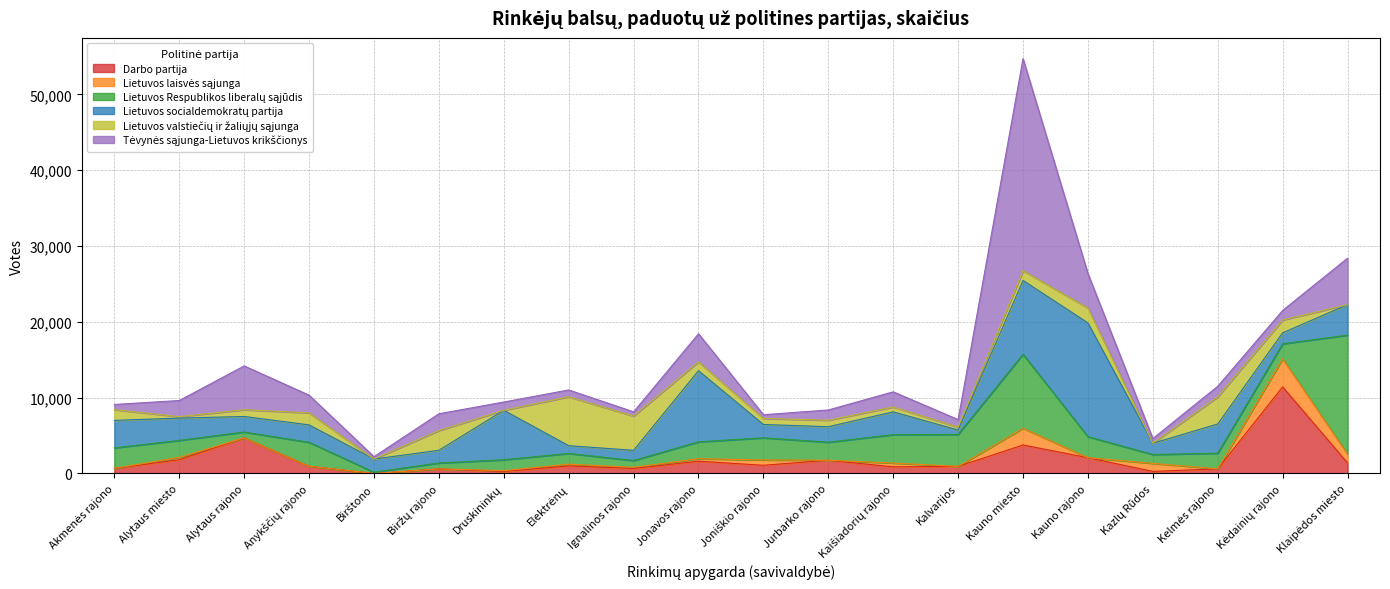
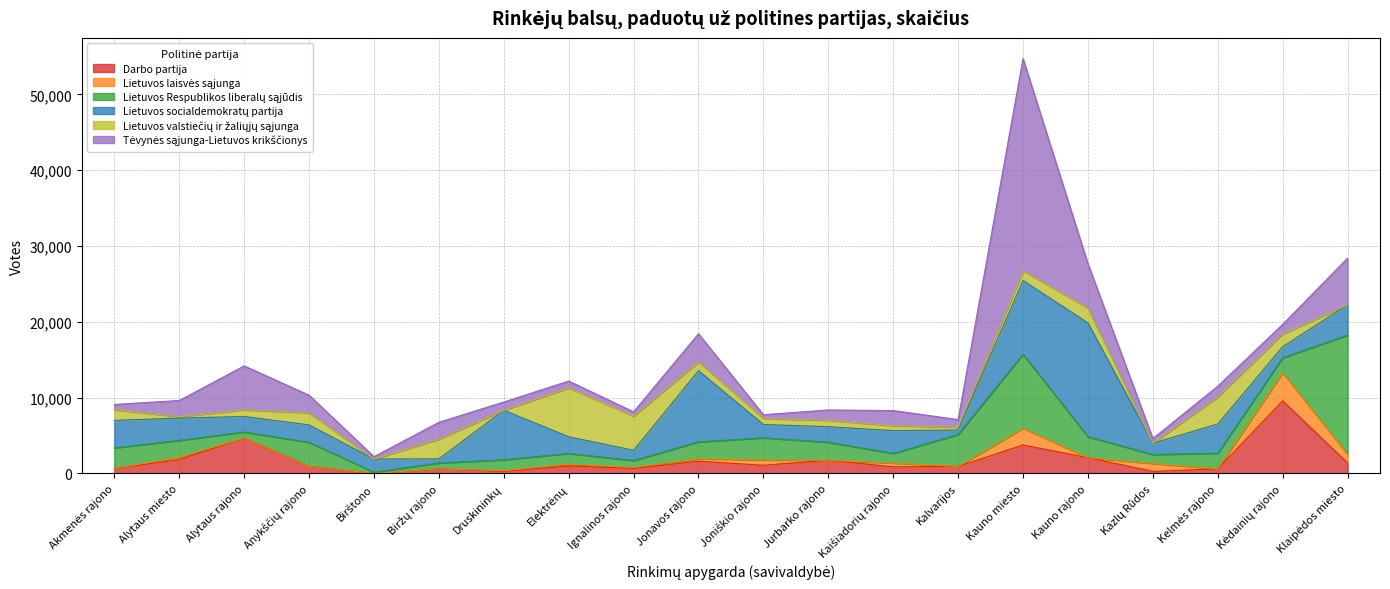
Lietuvos socialdemokratų partija, Biržų rajono: 2,000 -> 1,000
Lietuvos socialdemokratų partija, Elektrėnų: 1,000 -> 2,000
Lietuvos Respublikos liberalų sąjūdis, Kaišiadorių rajono: 4,000 -> 1,000
Tėvynės sąjunga-Lietuvos krikščionys, Kauno rajono: 5,000 -> 6,000
Darbo partija, Kėdainių rajono: 11,000 -> 10,000
